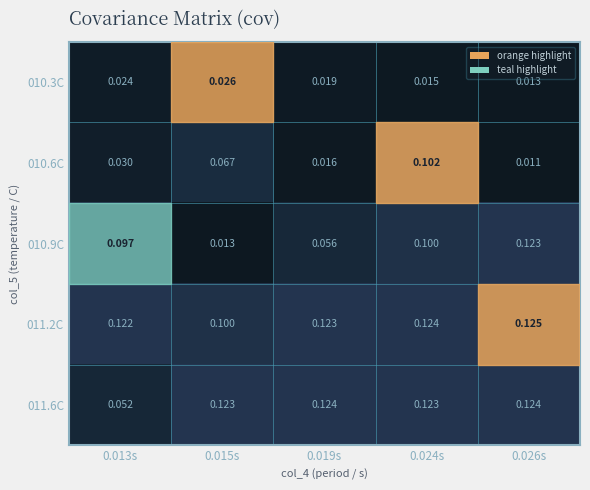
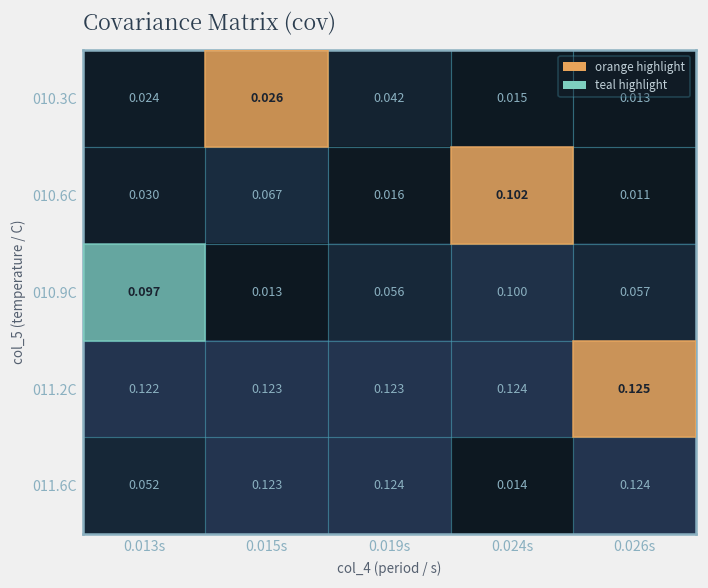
010.3C, 0.019s: 0.019 -> 0.042
010.9C, 0.026s: 0.123 -> 0.057
011.2C, 0.015s: 0.100 -> 0.123
011.6C, 0.024s: 0.123 -> 0.014
